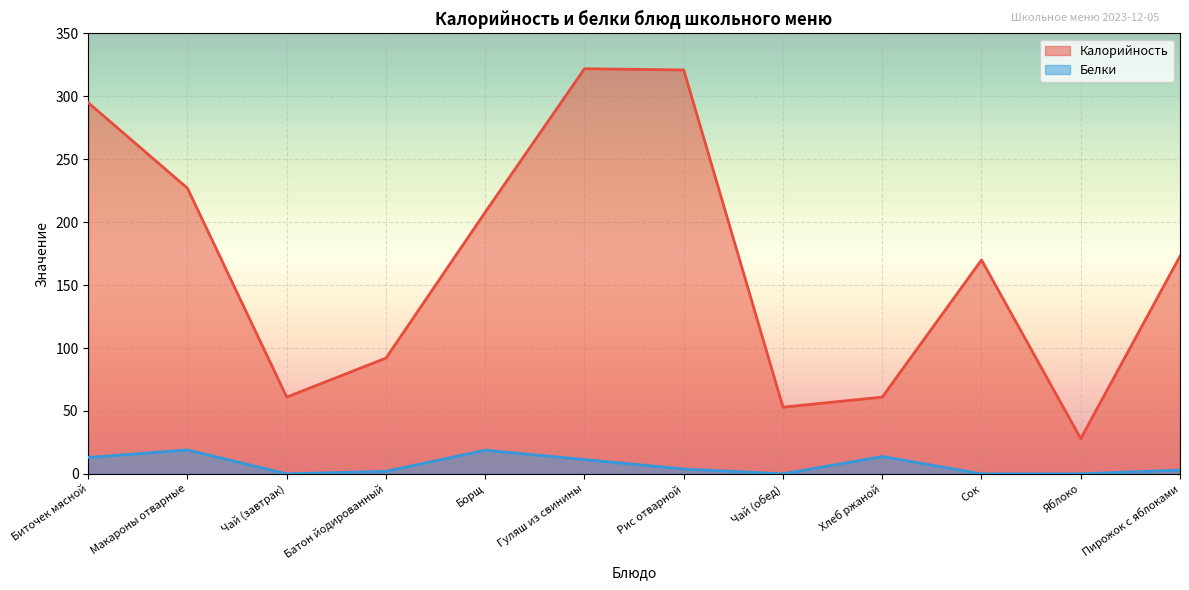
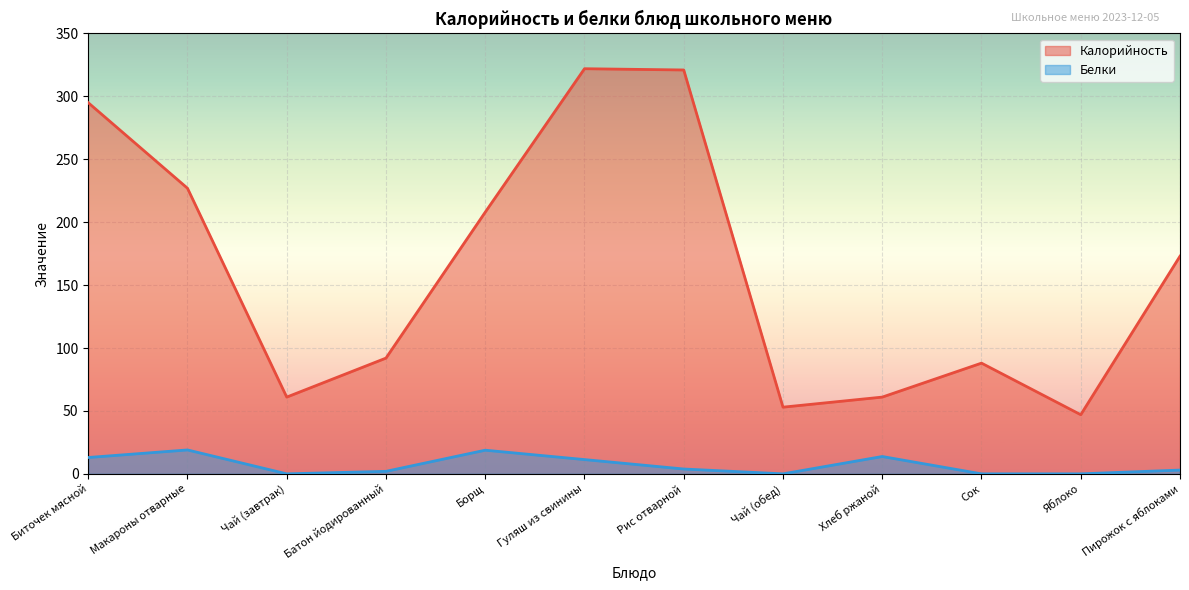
Калорийность, Сок: 170 -> 88
Калорийность, Яблоко: 28 -> 47
